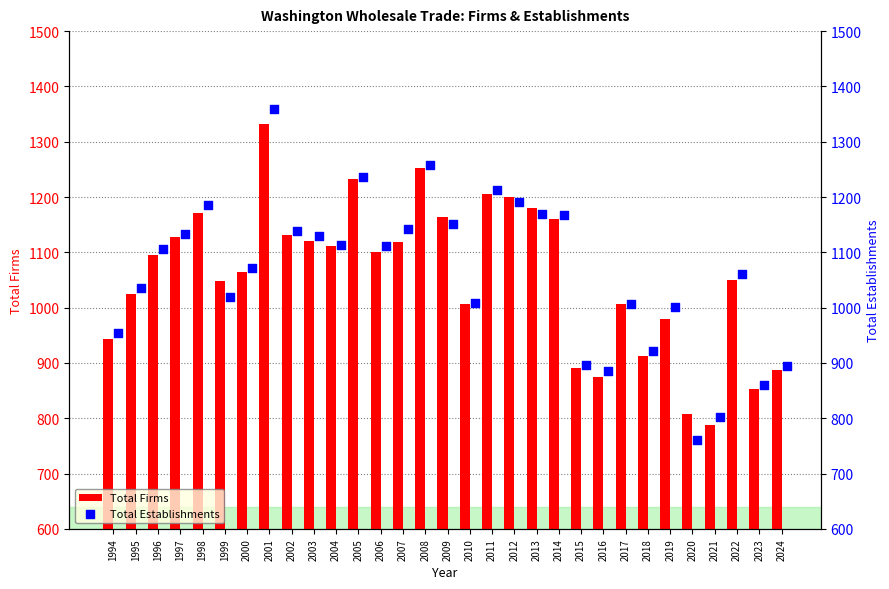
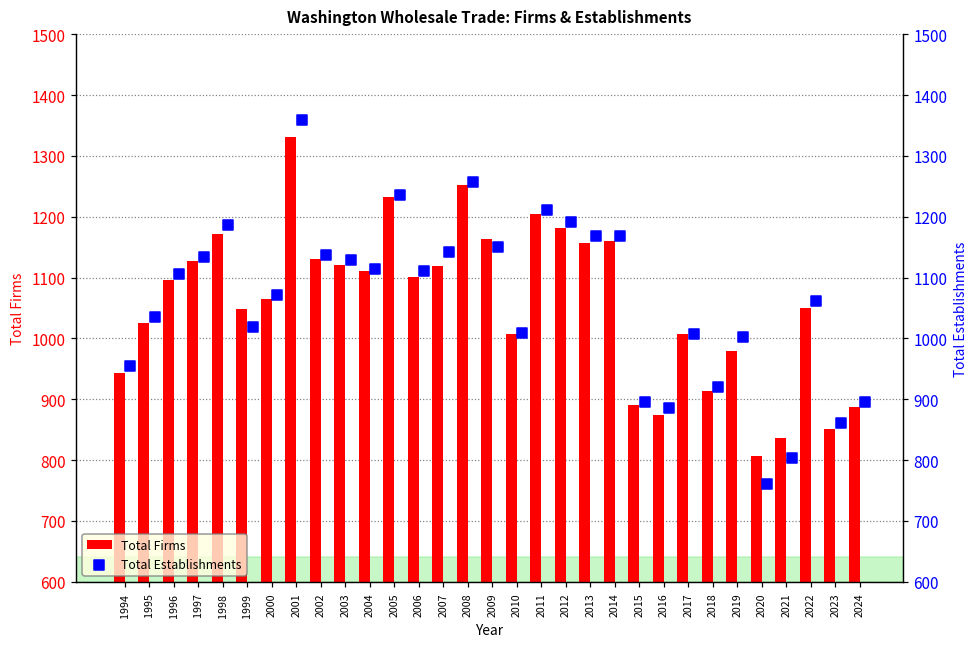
Total Firms, 2012: 1200 -> 1180
Total Firms, 2013: 1180 -> 1160
Total Firms, 2021: 790 -> 840
